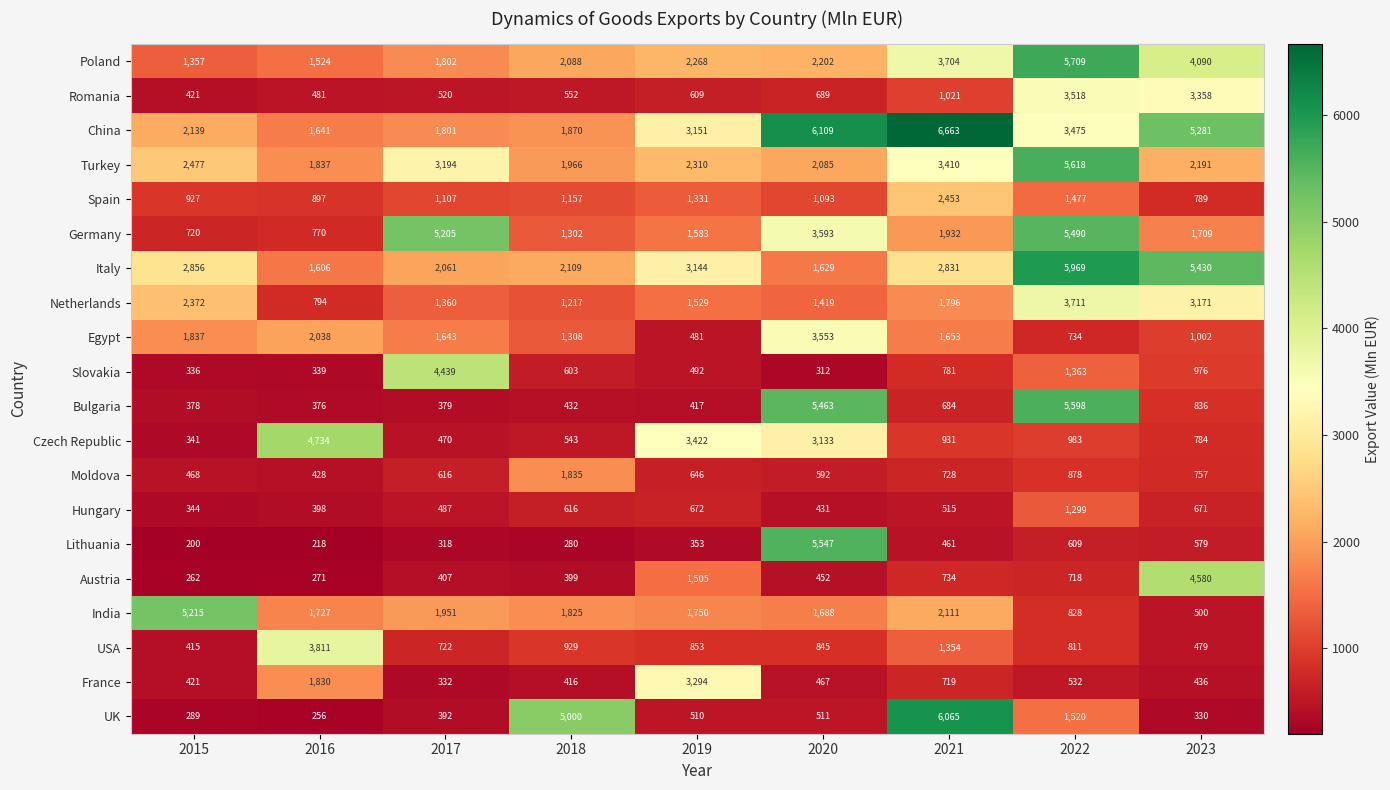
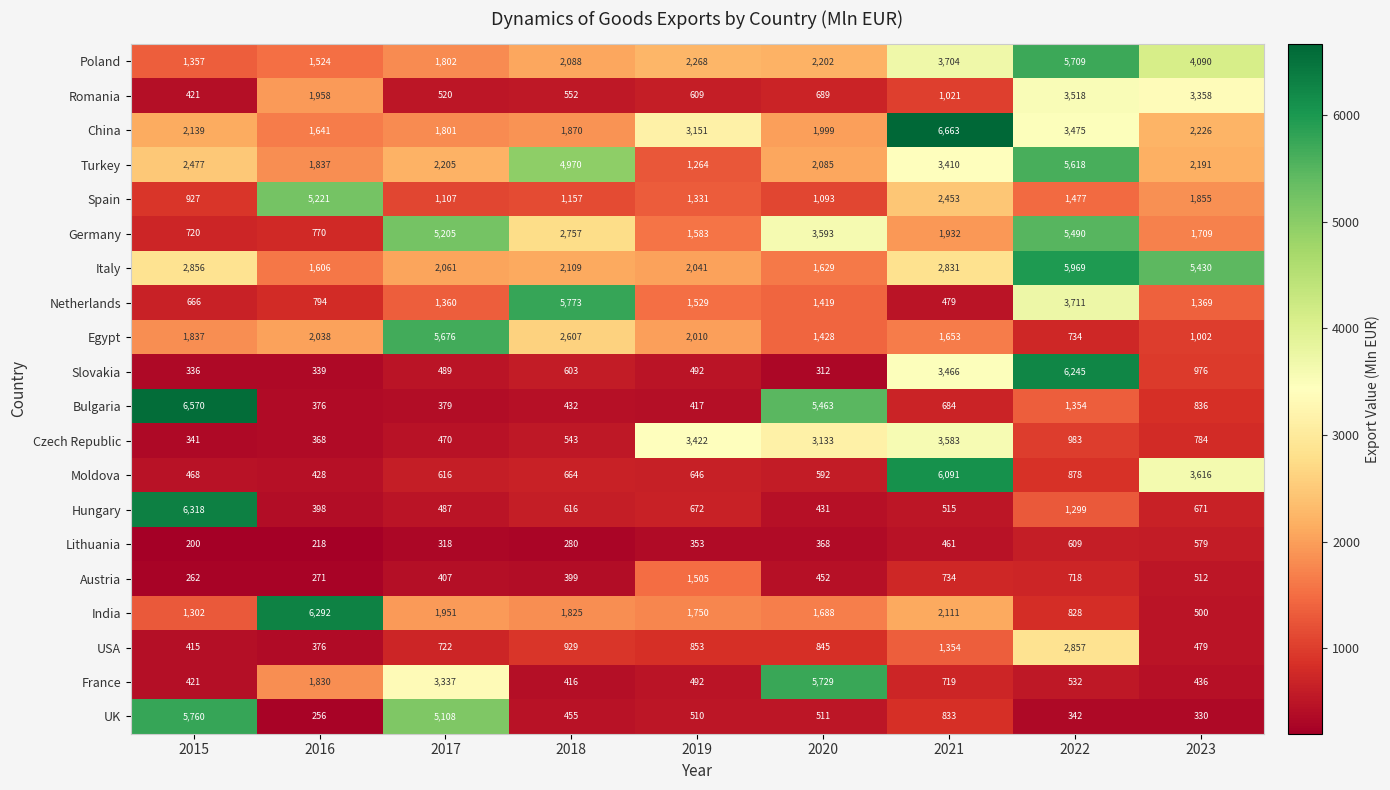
Romania, 2016: 481 -> 1,958
China, 2020: 6,109 -> 1,999
China, 2023: 5,281 -> 2,226
Turkey, 2017: 3,194 -> 2,205
Turkey, 2018: 1,966 -> 4,970
Turkey, 2019: 2,310 -> 1,264
Spain, 2016: 897 -> 5,221
Spain, 2023: 789 -> 1,855
Germany, 2018: 1,302 -> 2,757
Italy, 2019: 3,144 -> 2,041
Netherlands, 2015: 2,372 -> 666
Netherlands, 2018: 1,217 -> 5,773
Netherlands, 2021: 1,796 -> 479
Netherlands, 2023: 3,171 -> 1,369
Egypt, 2017: 1,643 -> 5,676
Egypt, 2018: 1,308 -> 2,607
Egypt, 2019: 481 -> 2,010
Egypt, 2020: 3,553 -> 1,428
Slovakia, 2017: 4,439 -> 489
Slovakia, 2021: 781 -> 3,466
Slovakia, 2022: 1,363 -> 6,245
Bulgaria, 2015: 378 -> 6,570
Bulgaria, 2022: 5,598 -> 1,354
Czech Republic, 2016: 4,734 -> 368
Czech Republic, 2021: 931 -> 3,583
Moldova, 2018: 1,835 -> 664
Moldova, 2021: 728 -> 6,091
Moldova, 2023: 757 -> 3,616
Hungary, 2015: 344 -> 6,318
Lithuania, 2020: 5,547 -> 368
Austria, 2023: 4,580 -> 512
India, 2015: 5,215 -> 1,302
India, 2016: 1,727 -> 6,292
USA, 2016: 3,811 -> 376
USA, 2022: 811 -> 2,857
France, 2017: 332 -> 3,337
France, 2019: 3,294 -> 492
France, 2020: 467 -> 5,729
UK, 2015: 289 -> 5,760
UK, 2017: 392 -> 5,108
UK, 2018: 5,000 -> 455
UK, 2021: 6,065 -> 833
UK, 2022: 1,520 -> 342
